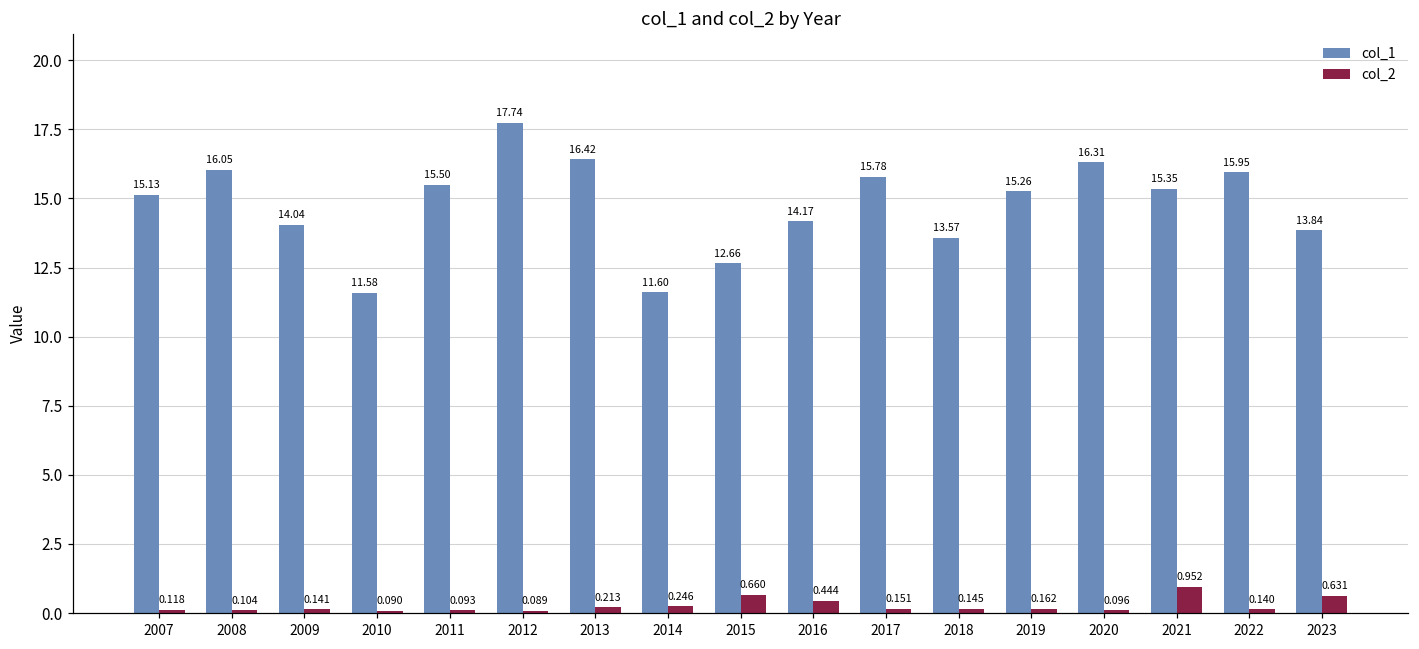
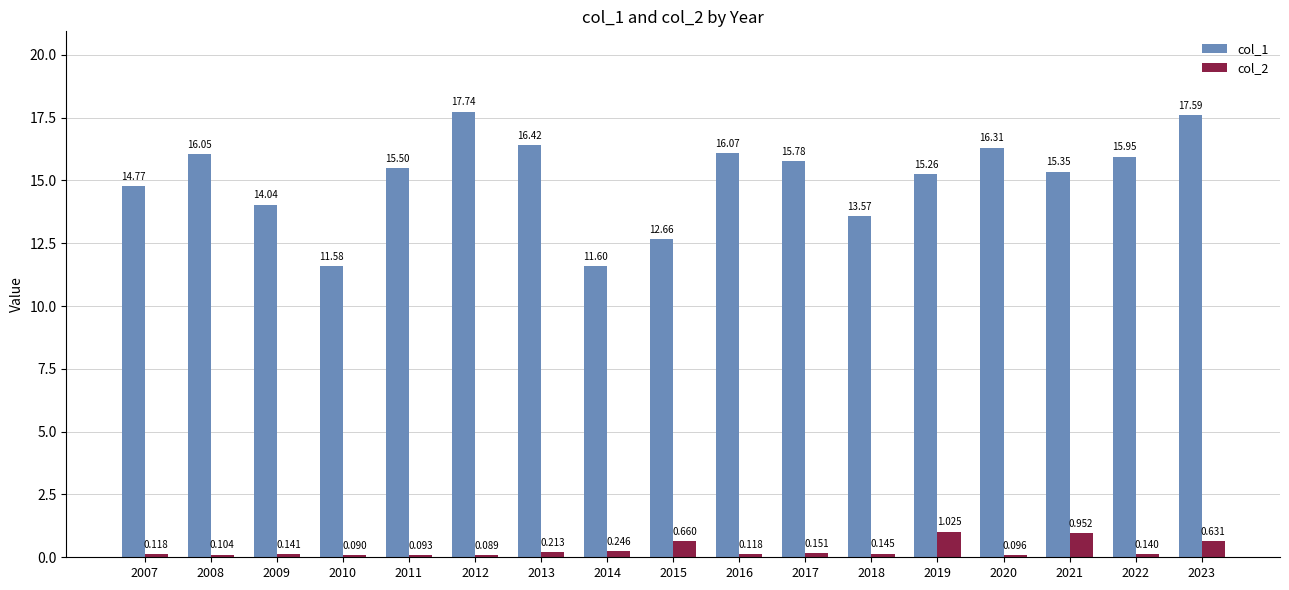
col_1, 2007: 15.13 -> 14.77
col_1, 2016: 14.17 -> 16.07
col_2, 2016: 0.444 -> 0.118
col_2, 2019: 0.162 -> 1.025
col_1, 2023: 13.84 -> 17.59
